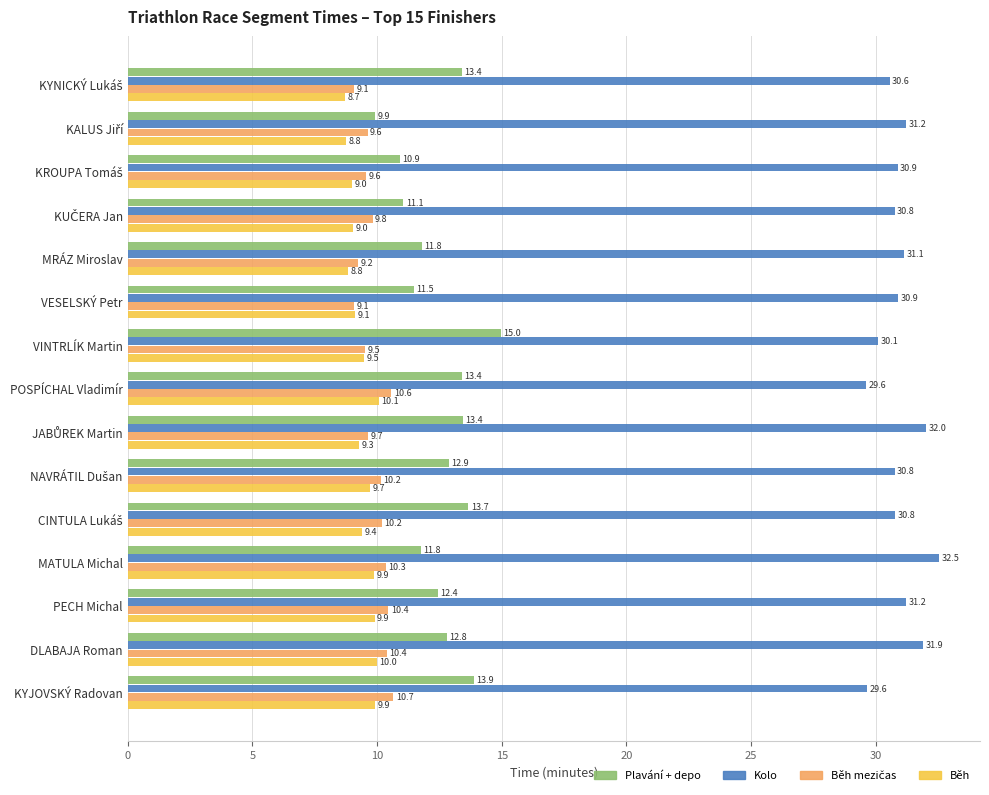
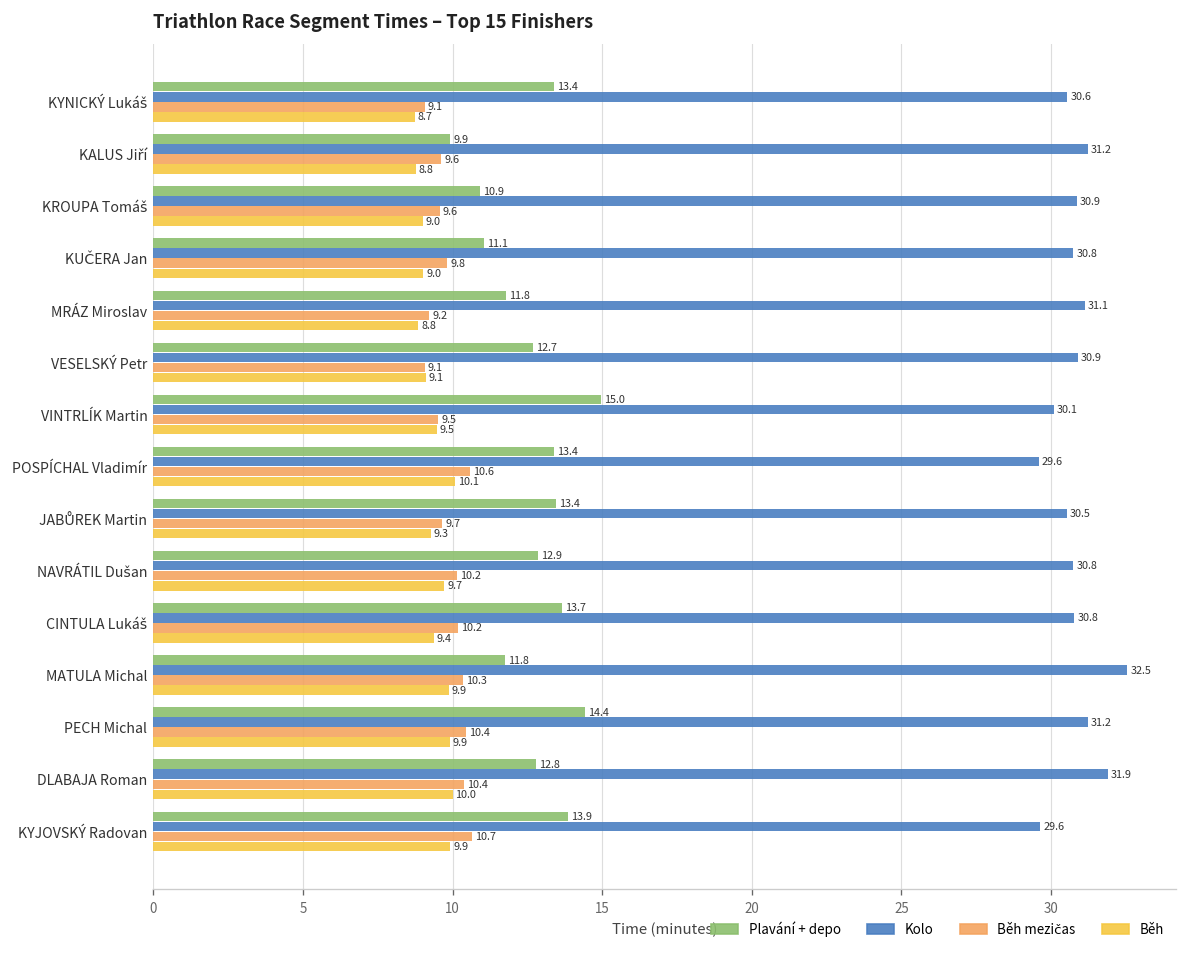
Plavání + depo, VESELSKÝ Petr: 11.5 -> 12.7
Kolo, JABŮREK Martin: 32.0 -> 30.5
Plavání + depo, PECH Michal: 12.4 -> 14.4
